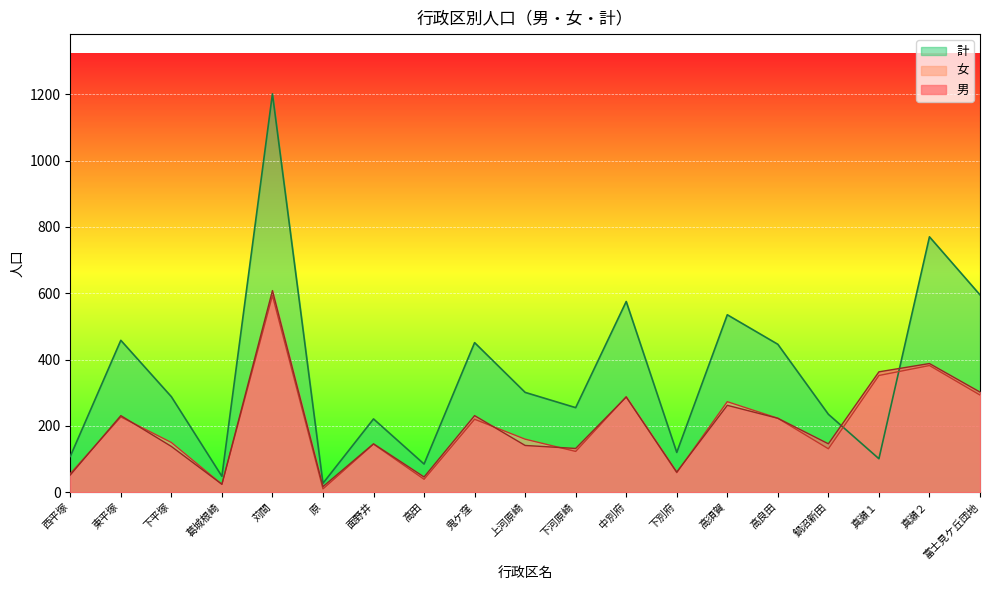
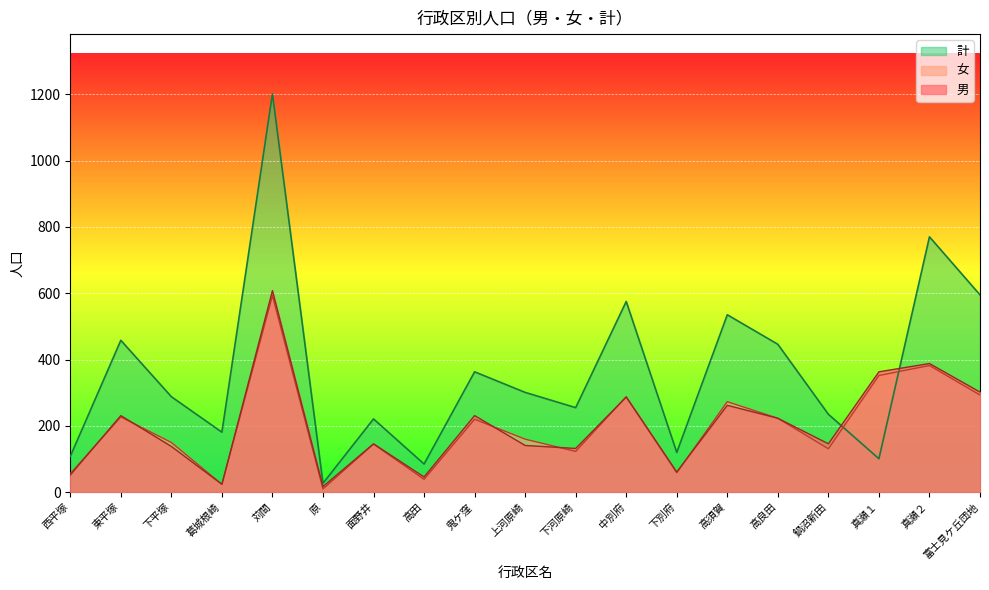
計, 葛城根崎: 50 -> 180
計, 鬼ケ窪: 450 -> 360
